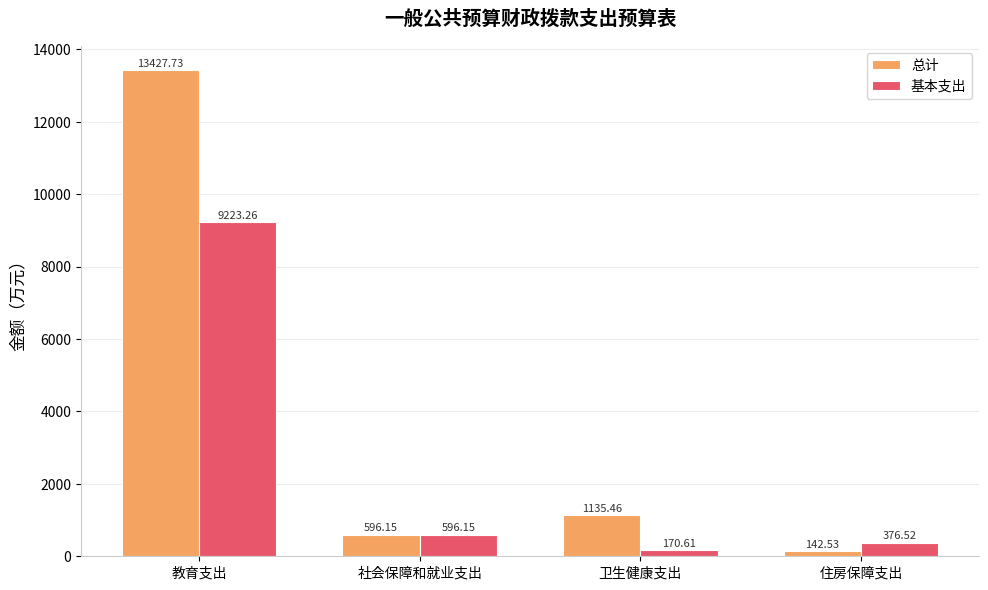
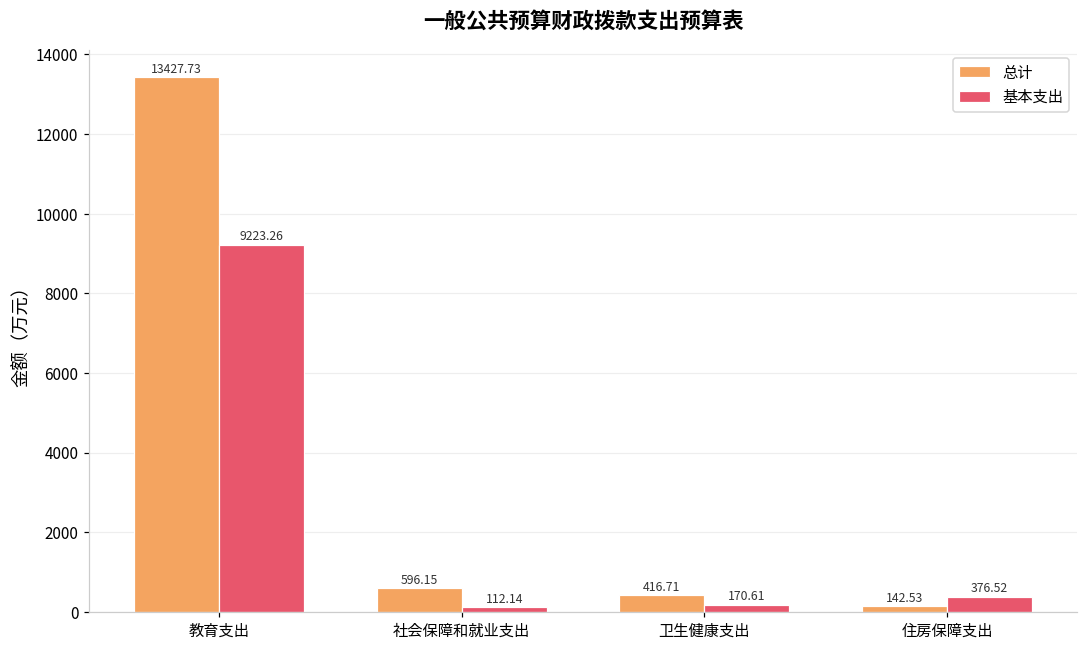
基本支出, 社会保障和就业支出: 596.15 -> 112.14
总计, 卫生健康支出: 1135.46 -> 416.71
